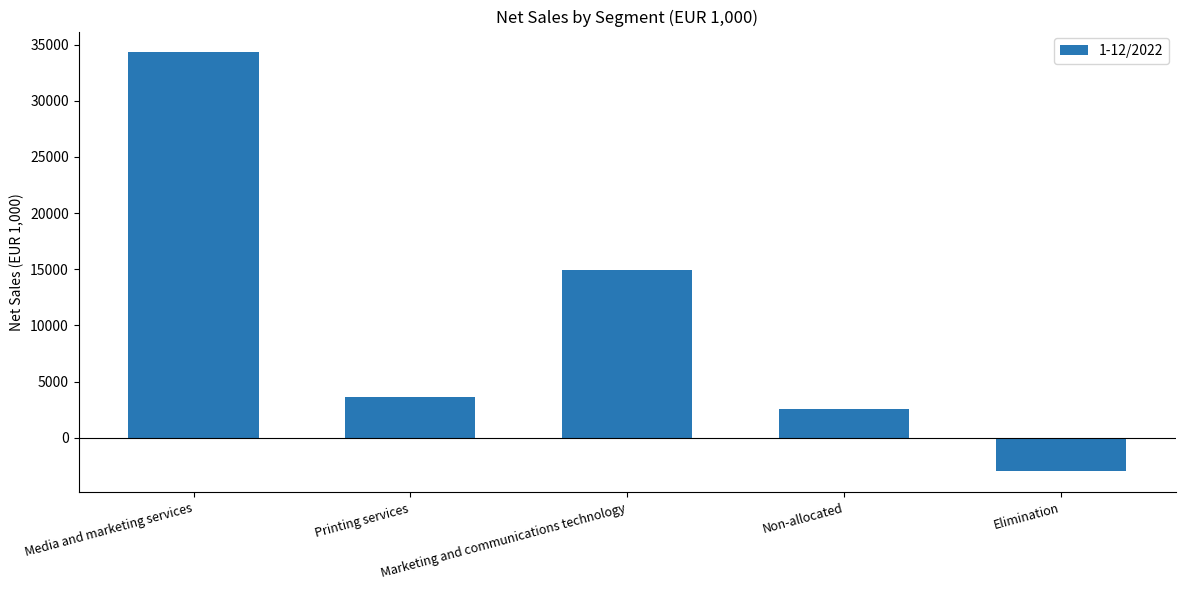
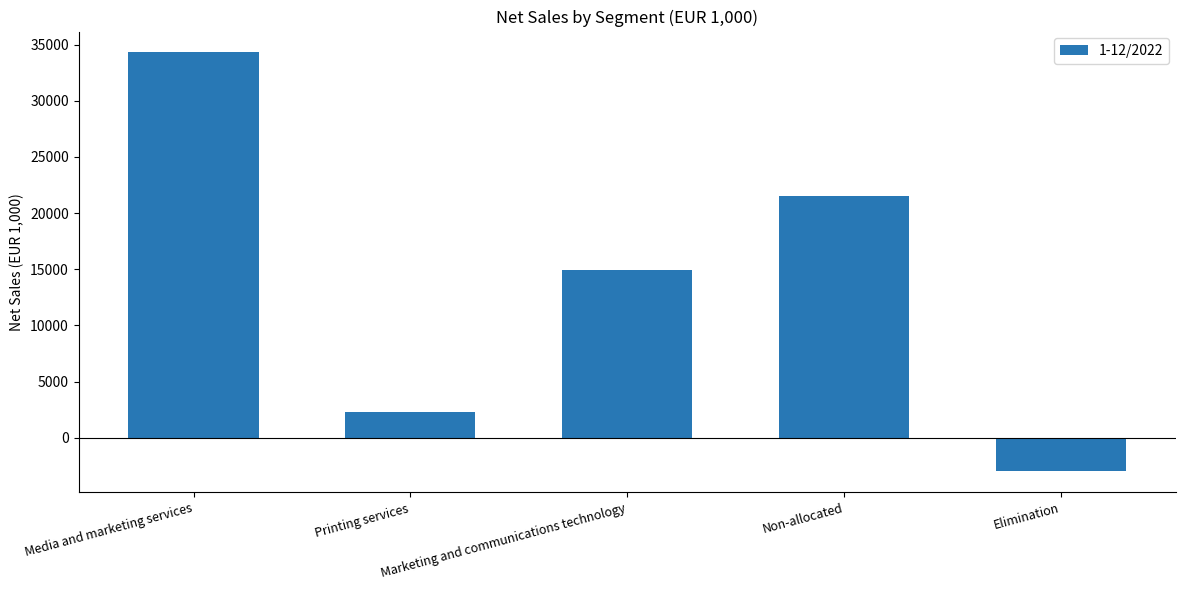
Printing services: 3700 -> 2300
Non-allocated: 2500 -> 21600
